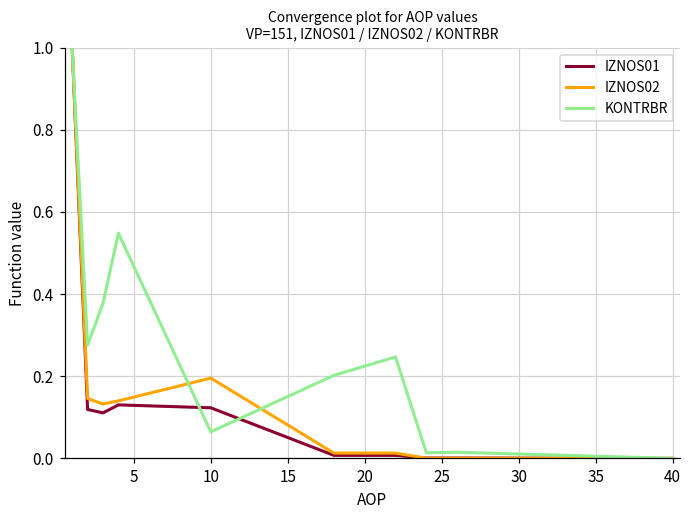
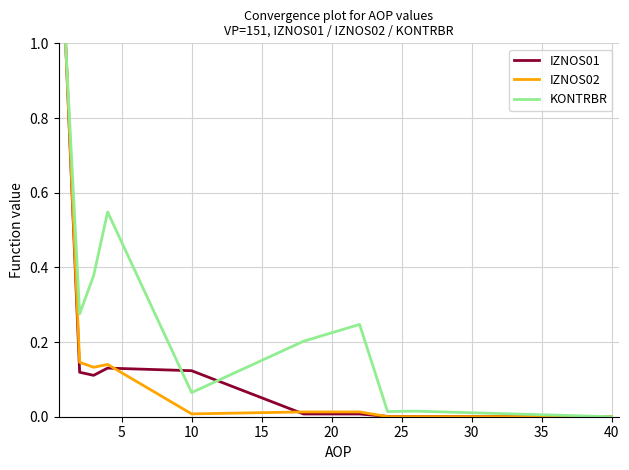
IZNOS02, 10: 0.20 -> 0.01
